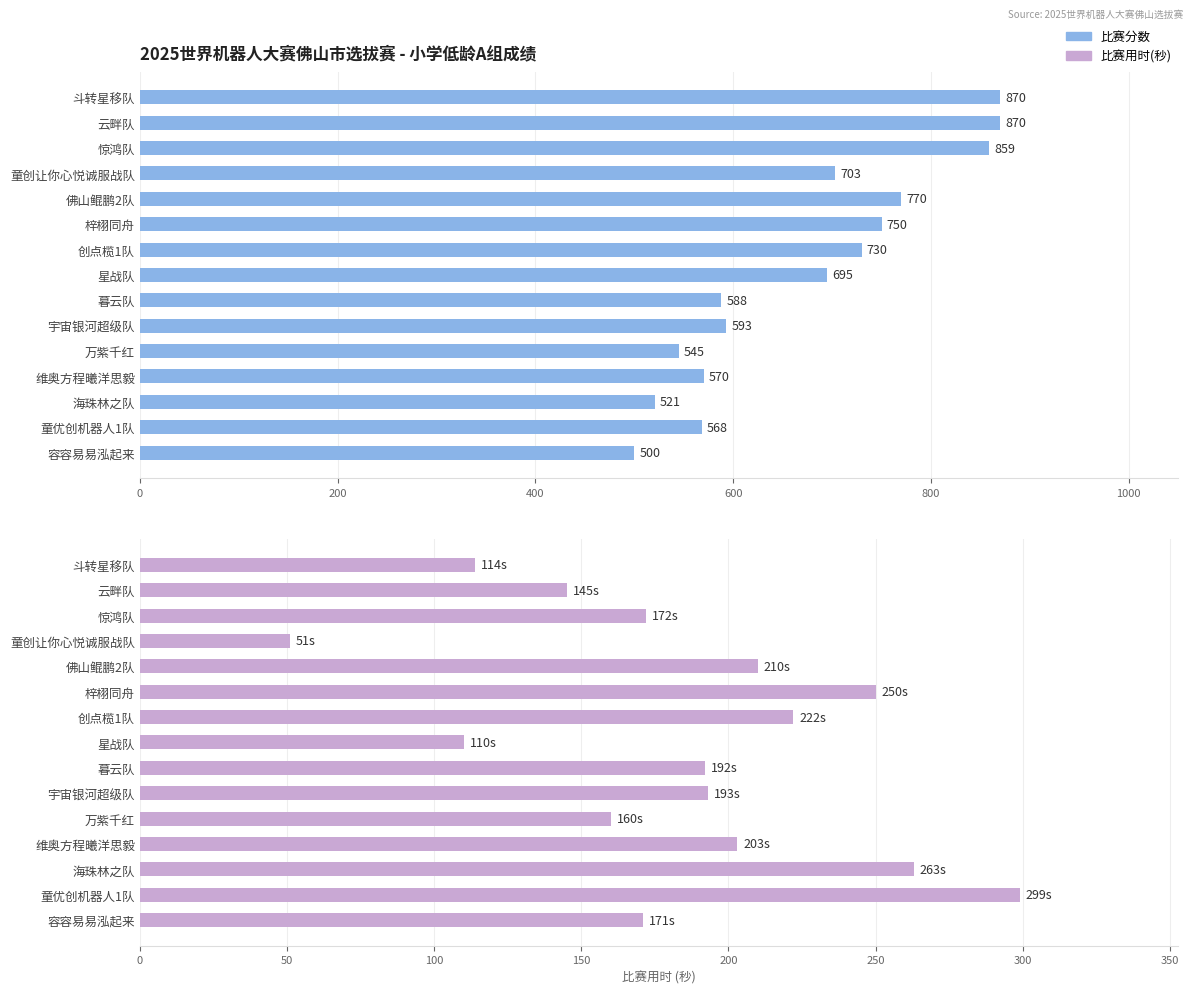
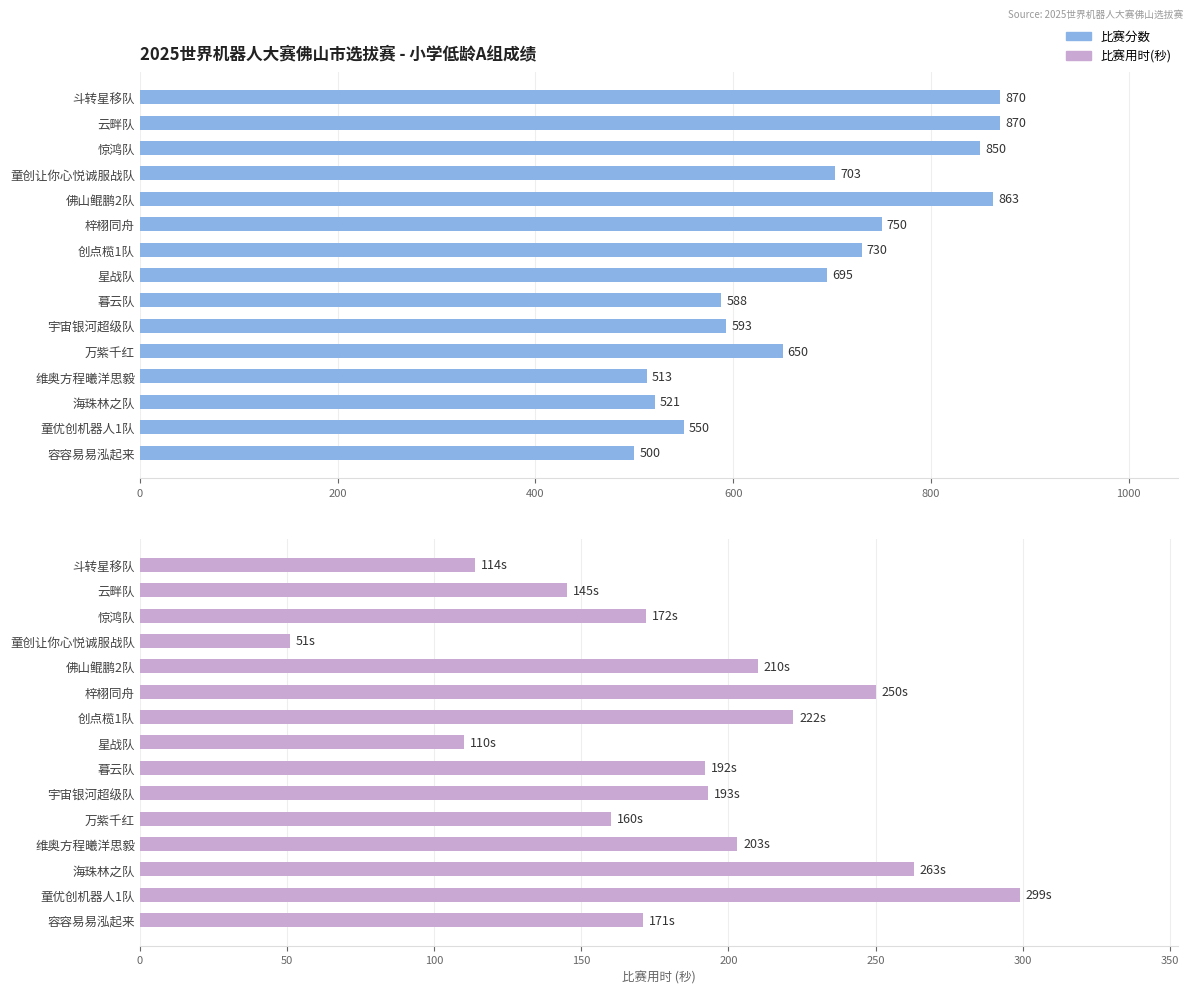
2025世界机器人大赛佛山市选拔赛 - 小学低龄A组成绩, 惊鸿队: 859 -> 850
2025世界机器人大赛佛山市选拔赛 - 小学低龄A组成绩, 佛山鲲鹏2队: 770 -> 863
2025世界机器人大赛佛山市选拔赛 - 小学低龄A组成绩, 万紫千红: 545 -> 650
2025世界机器人大赛佛山市选拔赛 - 小学低龄A组成绩, 维奥方程曦洋思毅: 570 -> 513
2025世界机器人大赛佛山市选拔赛 - 小学低龄A组成绩, 童优创机器人1队: 568 -> 550
